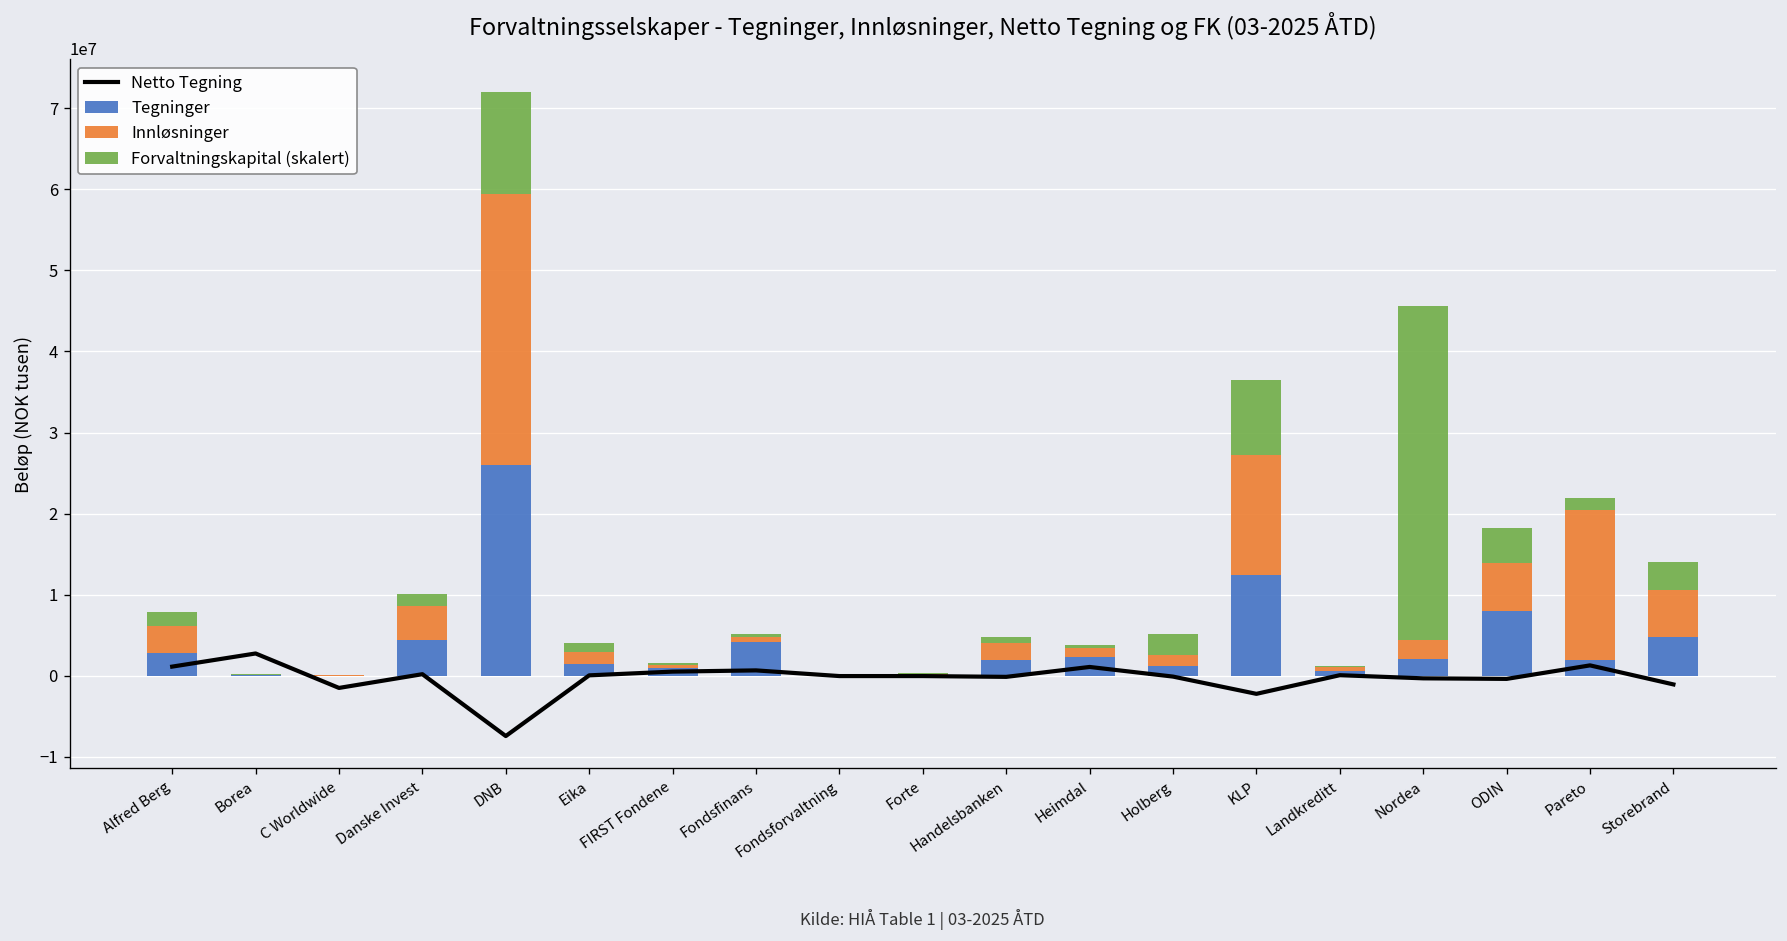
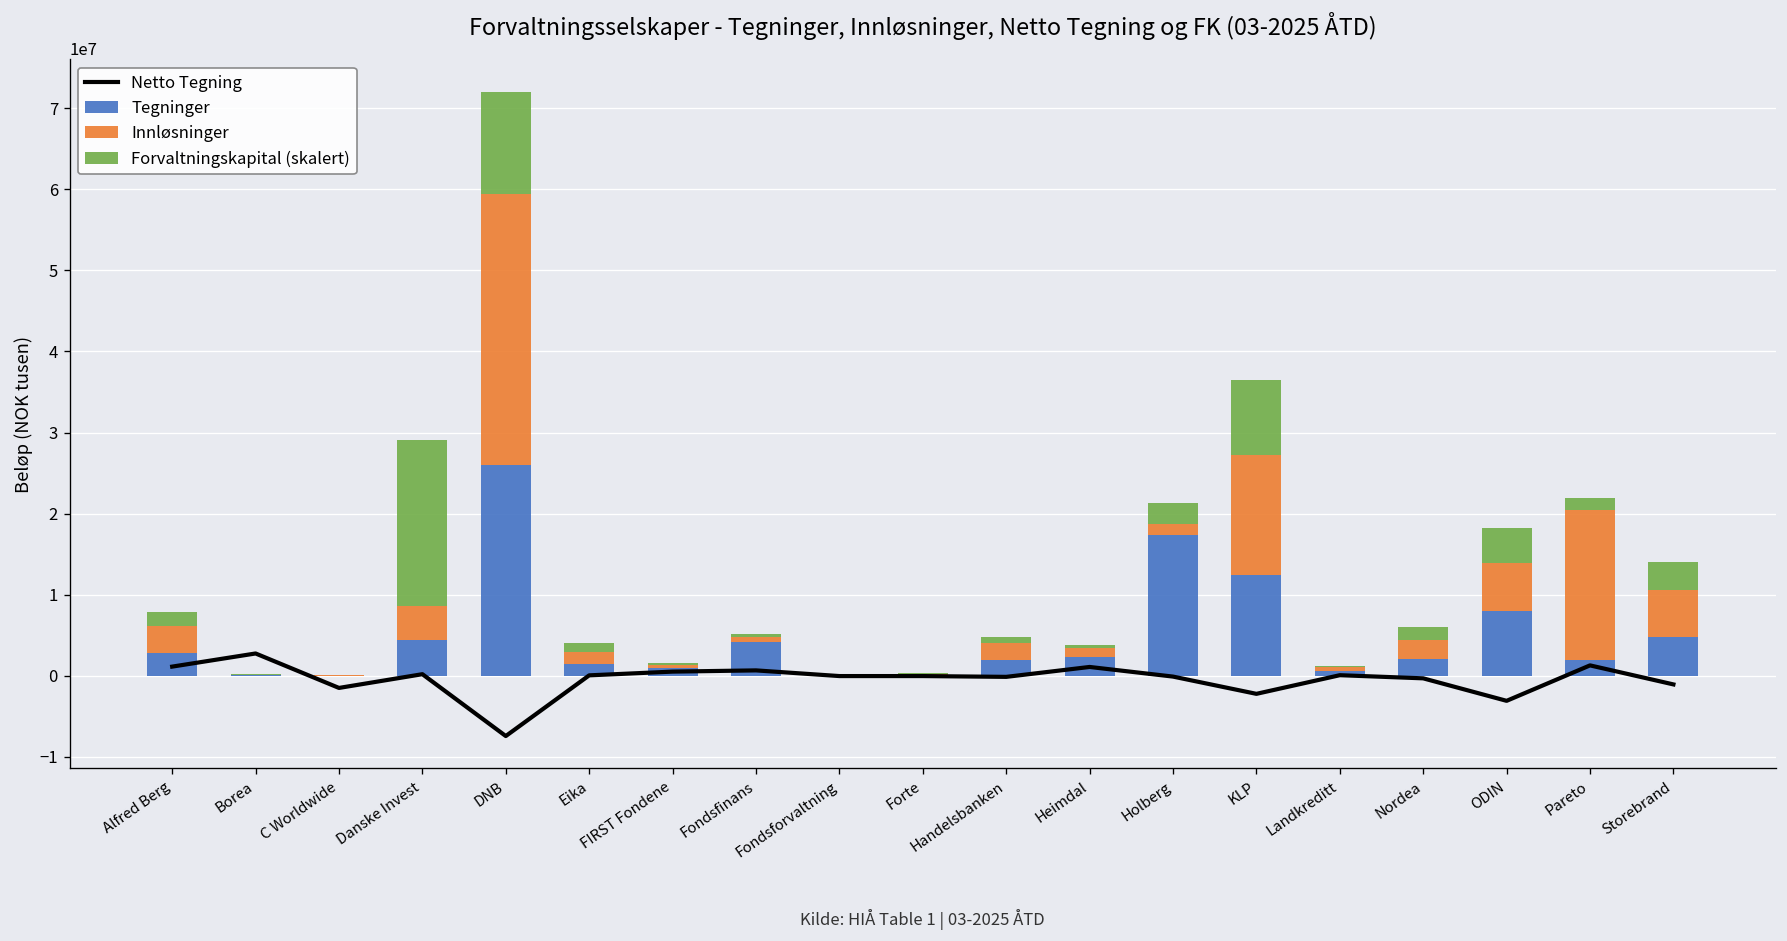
Forvaltningskapital (skalert), Danske Invest: 2000000 -> 21000000
Tegninger, Holberg: 1000000 -> 17000000
Forvaltningskapital (skalert), Nordea: 41000000 -> 2000000
Netto Tegning, ODIN: 0 -> -3000000
